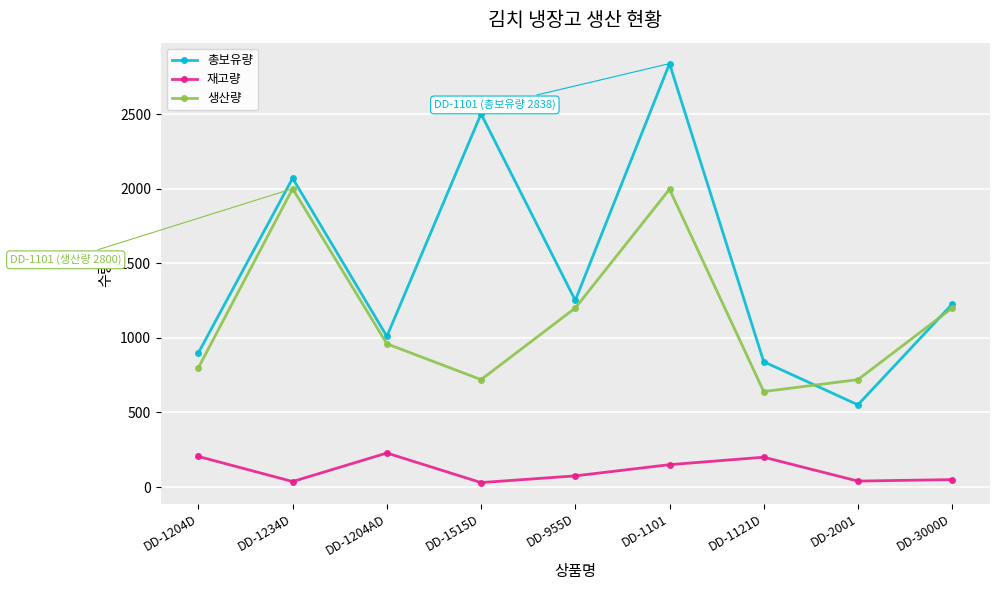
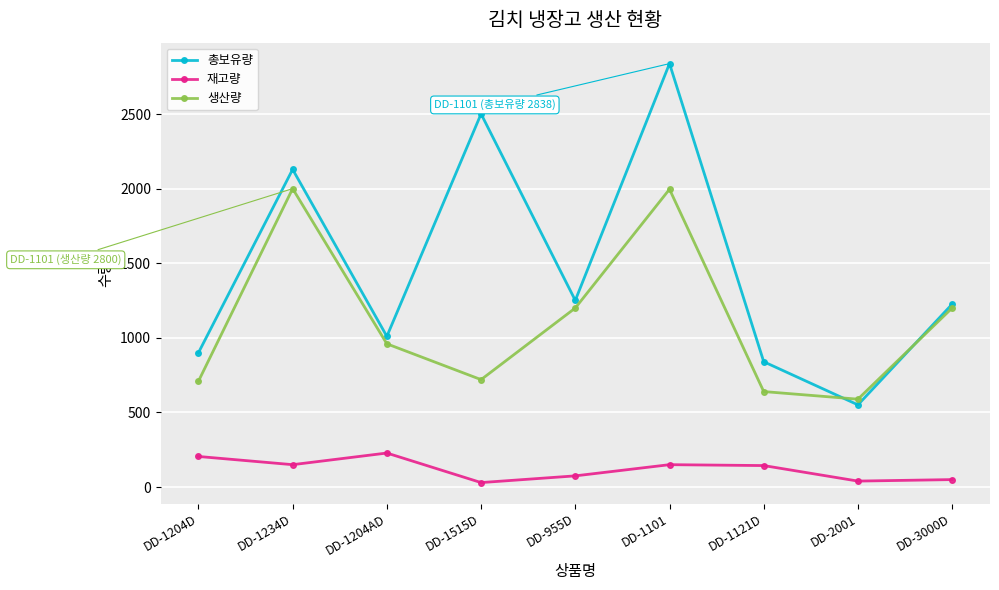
생산량, DD-1204D: 800 -> 710
총보유량, DD-1234D: 2070 -> 2130
재고량, DD-1234D: 40 -> 150
재고량, DD-1121D: 200 -> 140
생산량, DD-2001: 720 -> 590
